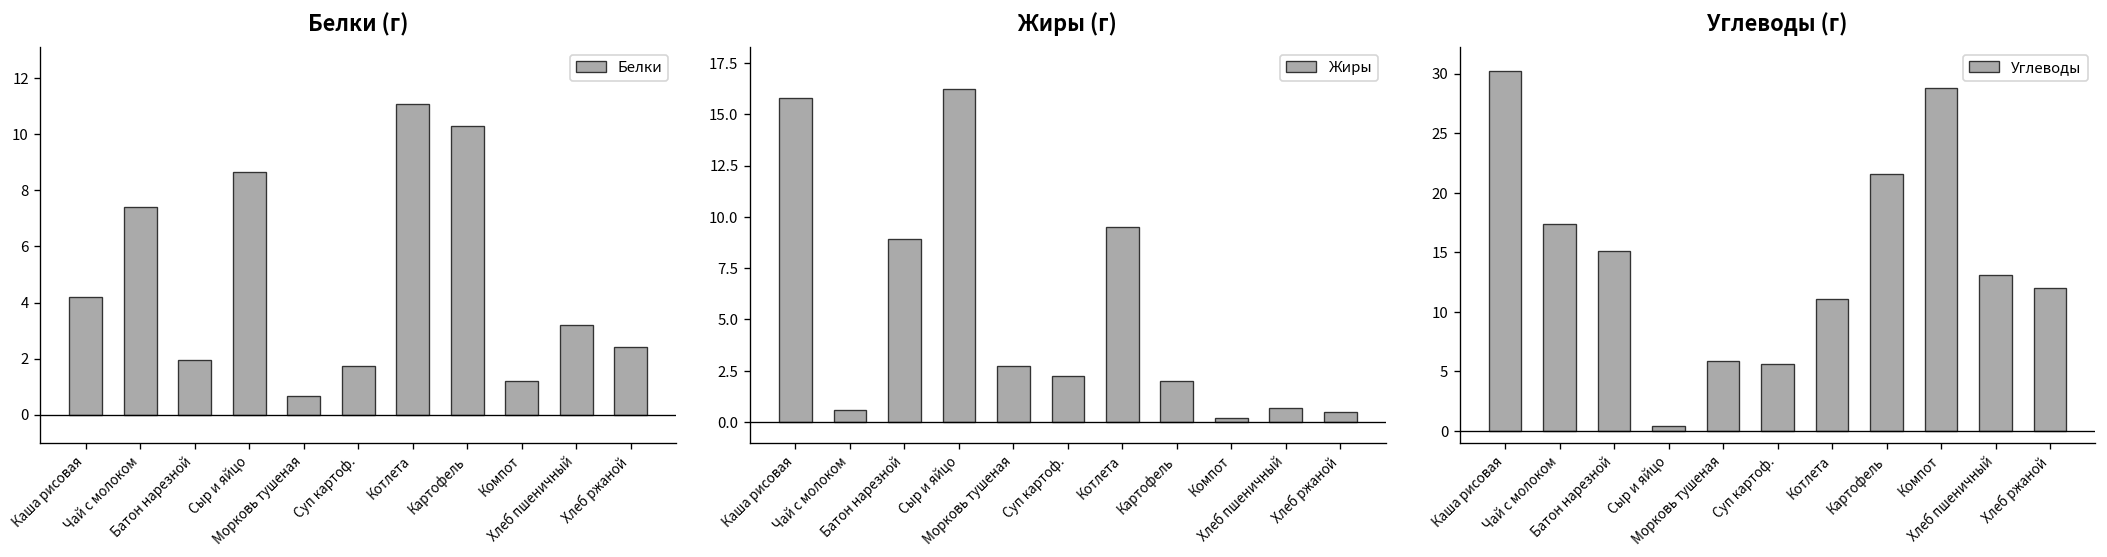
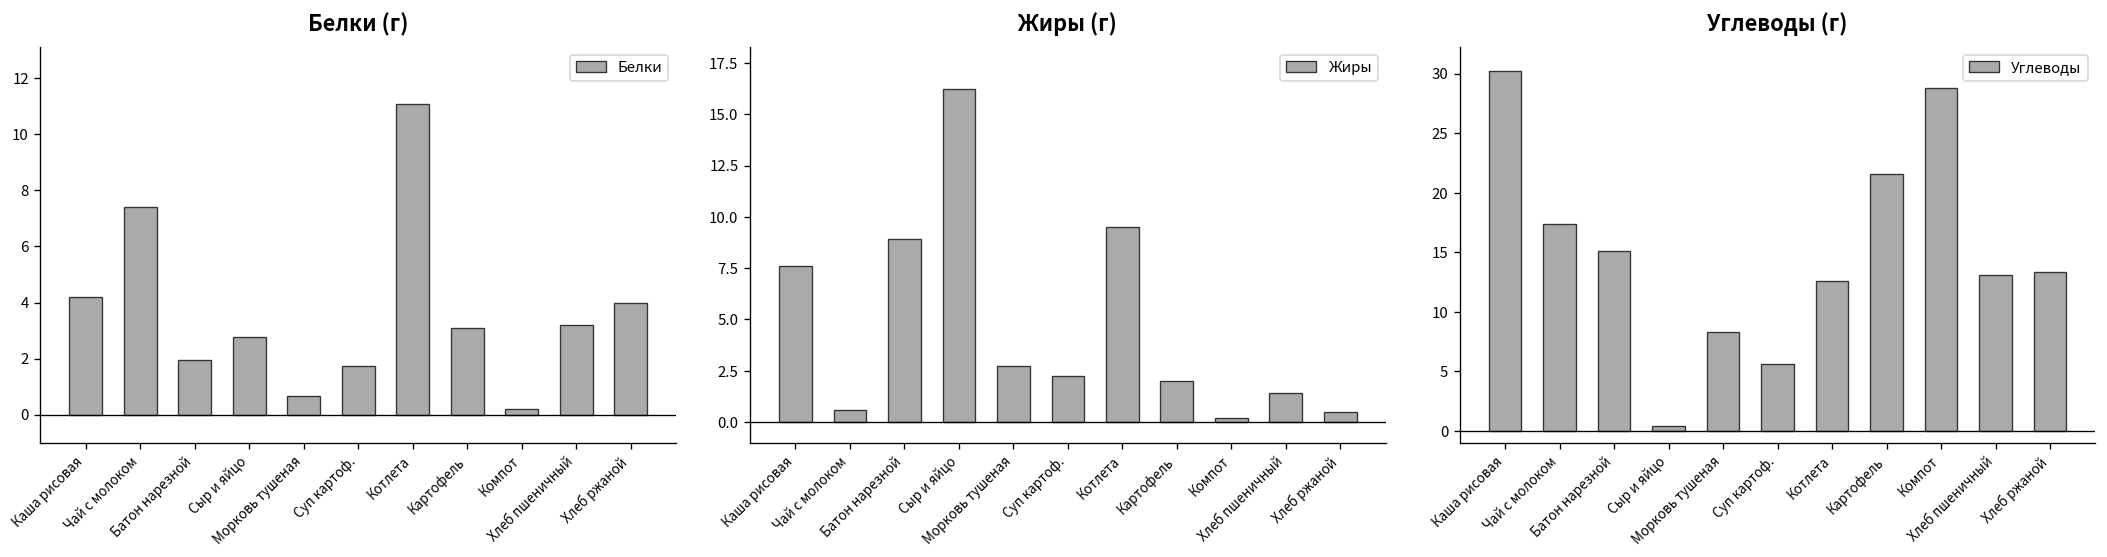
Белки (г), Сыр и яйцо: 8.7 -> 2.8
Белки (г), Картофель: 10.3 -> 3.1
Белки (г), Компот: 1.2 -> 0.2
Белки (г), Хлеб ржаной: 2.4 -> 4.0
Жиры (г), Каша рисовая: 15.8 -> 7.6
Жиры (г), Хлеб пшеничный: 0.7 -> 1.4
Углеводы (г), Морковь тушеная: 6 -> 8
Углеводы (г), Котлета: 11 -> 13
Углеводы (г), Хлеб ржаной: 12 -> 13
